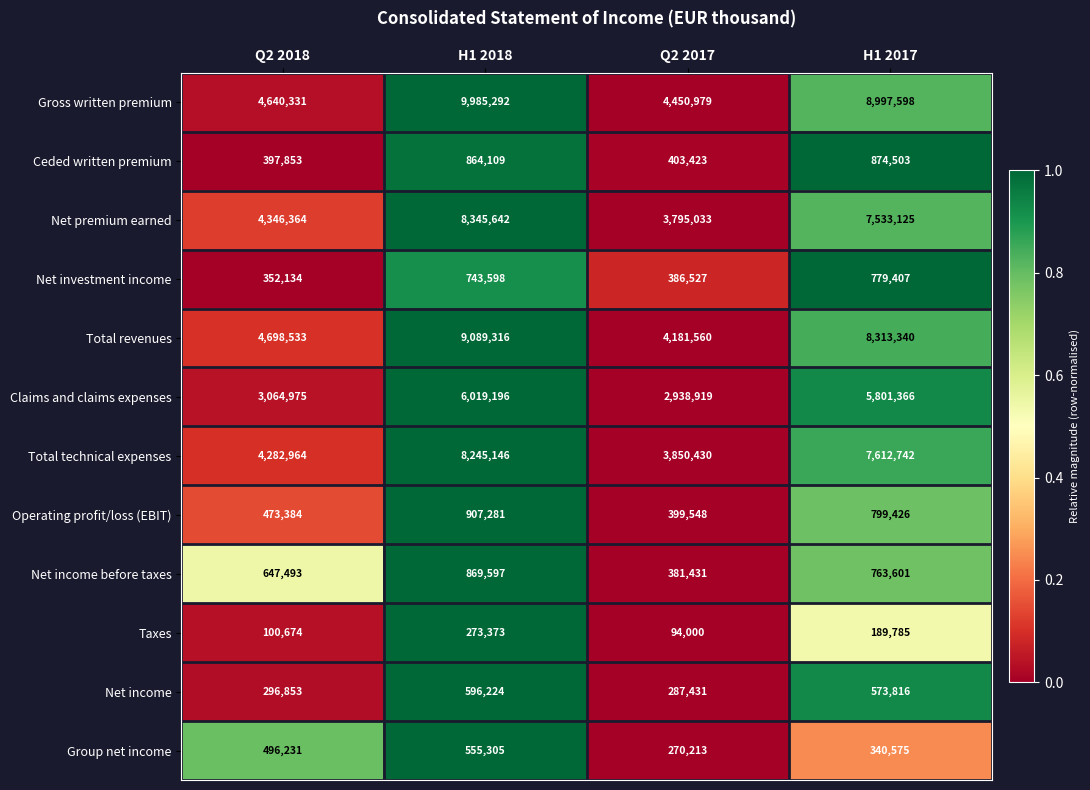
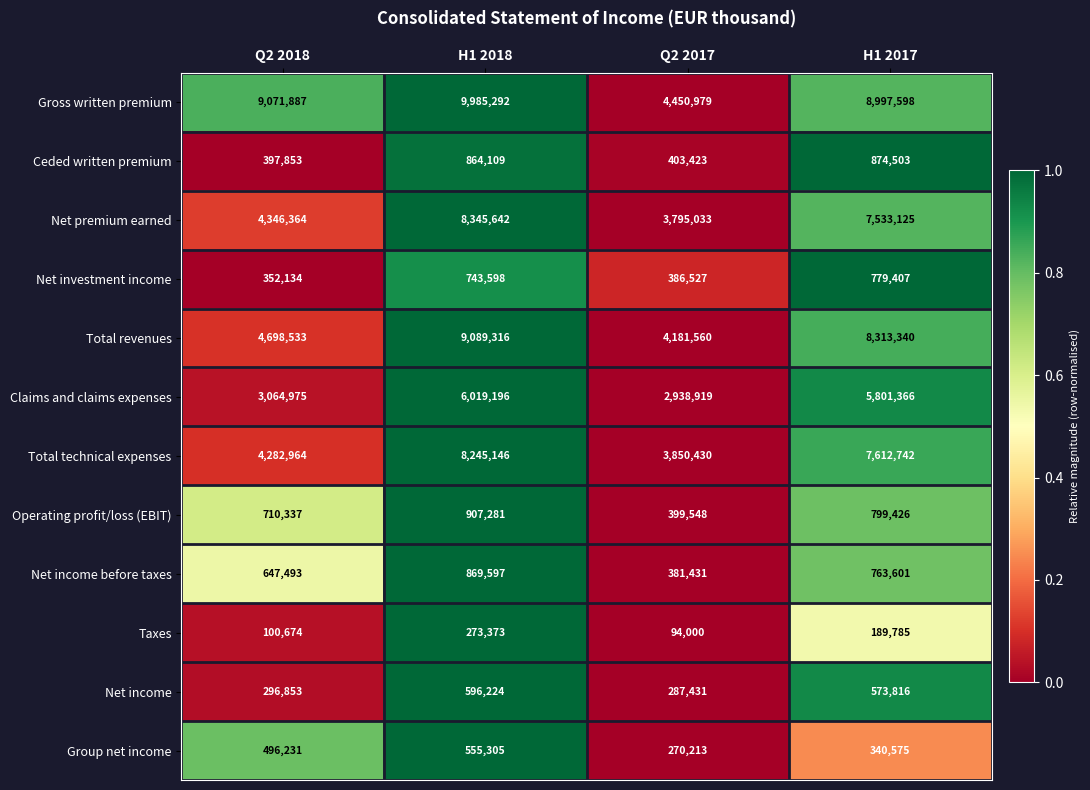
Gross written premium, Q2 2018: 4,640,331 -> 9,071,887
Operating profit/loss (EBIT), Q2 2018: 473,384 -> 710,337
